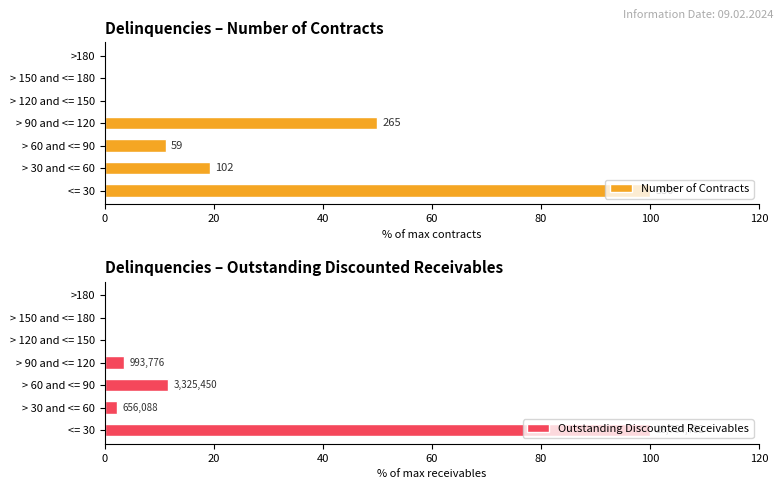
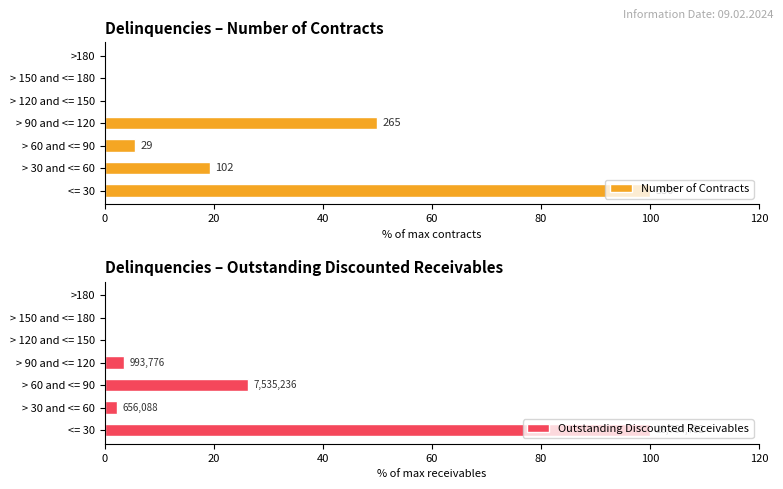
Delinquencies – Number of Contracts, > 60 and <= 90: 59 -> 29
Delinquencies – Outstanding Discounted Receivables, > 60 and <= 90: 3,325,450 -> 7,535,236
